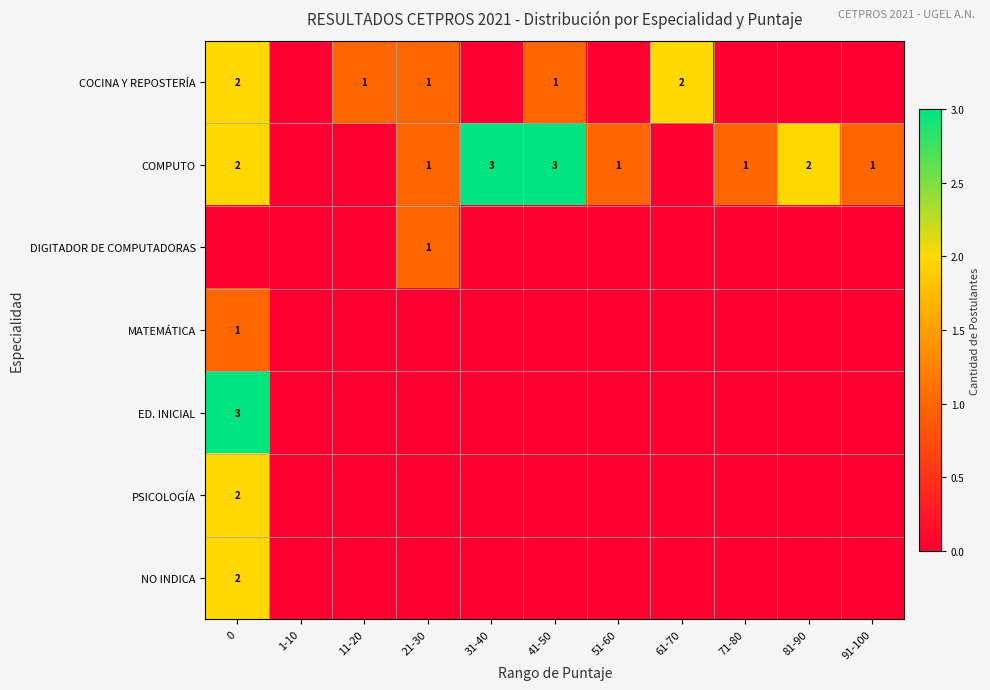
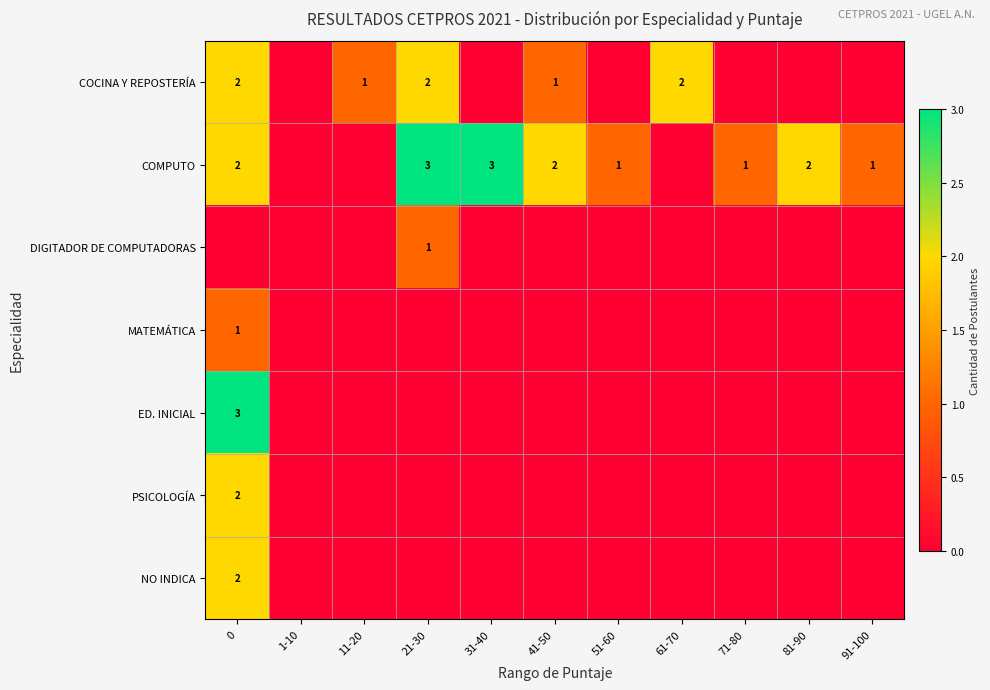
COCINA Y REPOSTERÍA, 21-30: 1 -> 2
COMPUTO, 21-30: 1 -> 3
COMPUTO, 41-50: 3 -> 2
